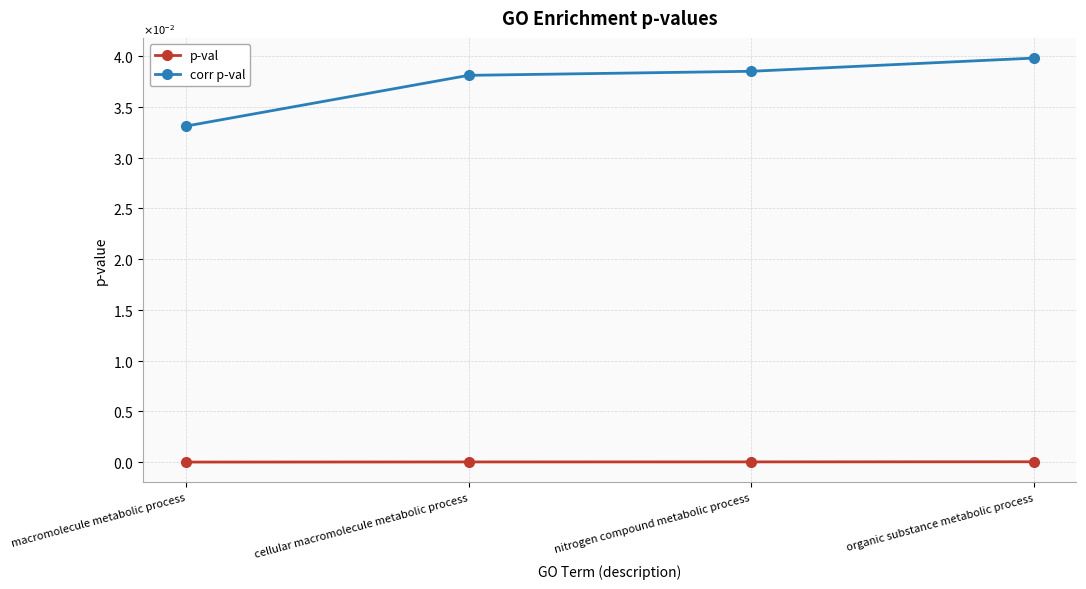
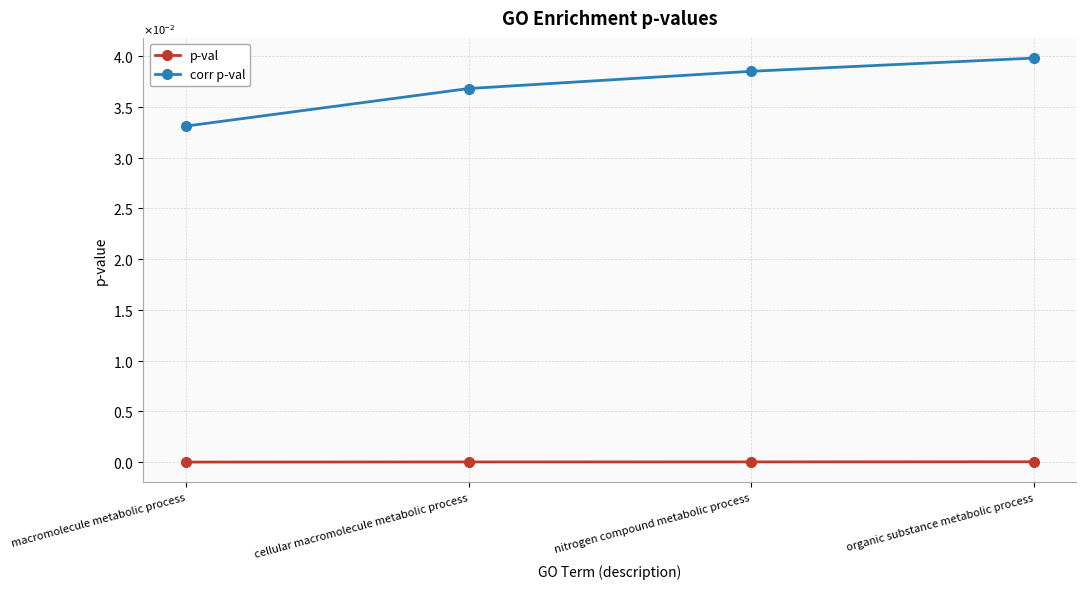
corr p-val, cellular macromolecule metabolic process: 0.0381 -> 0.0368
